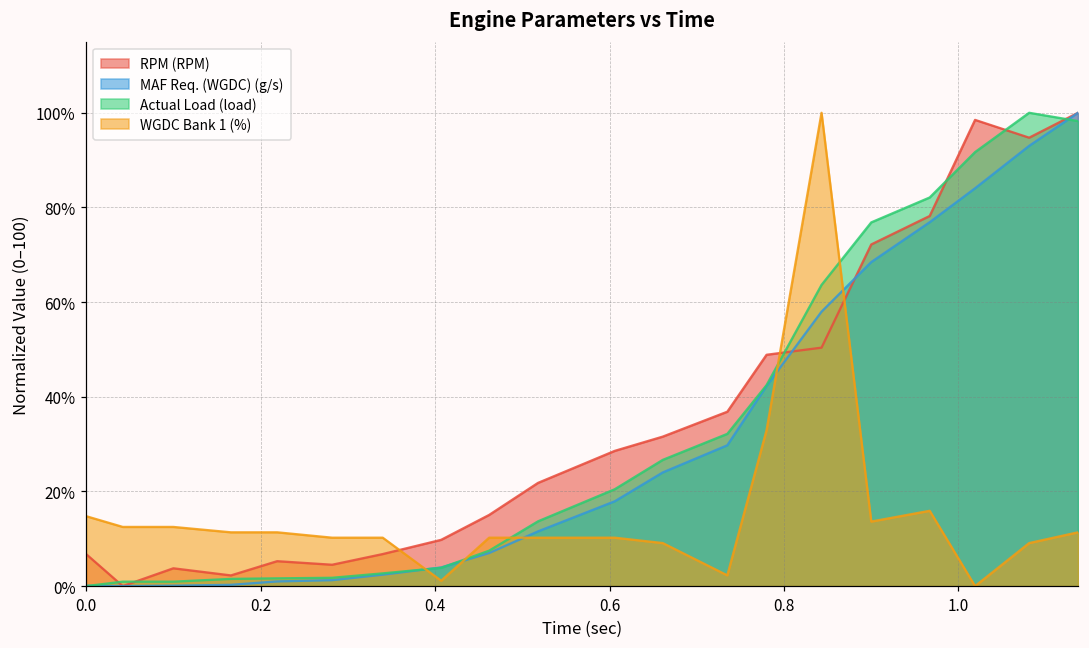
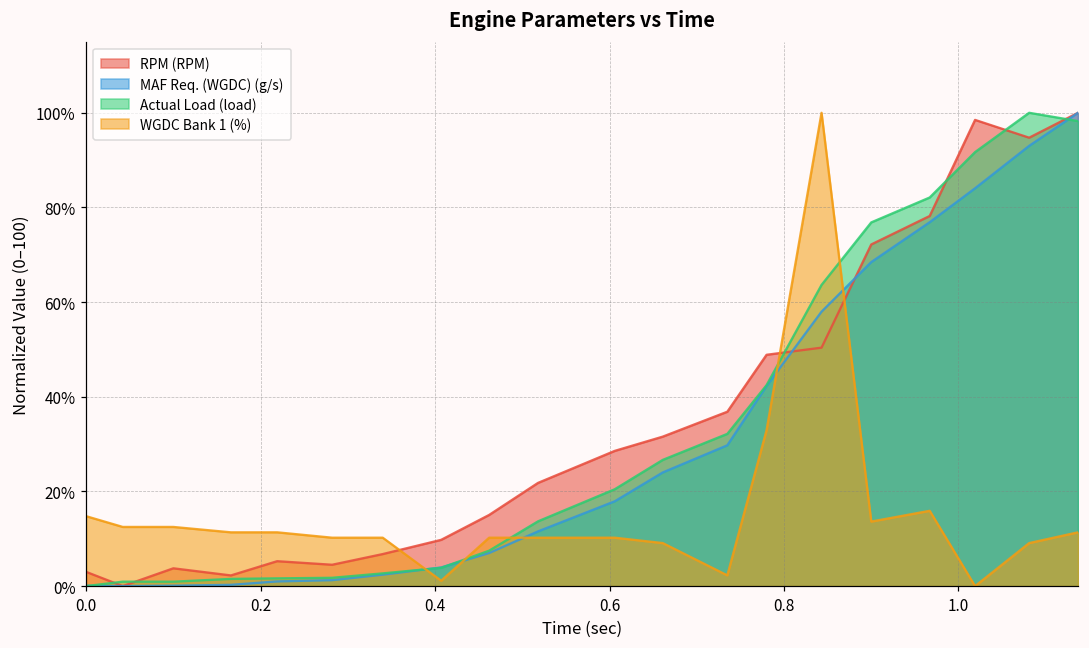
RPM (RPM), 0.0: 7% -> 3%
